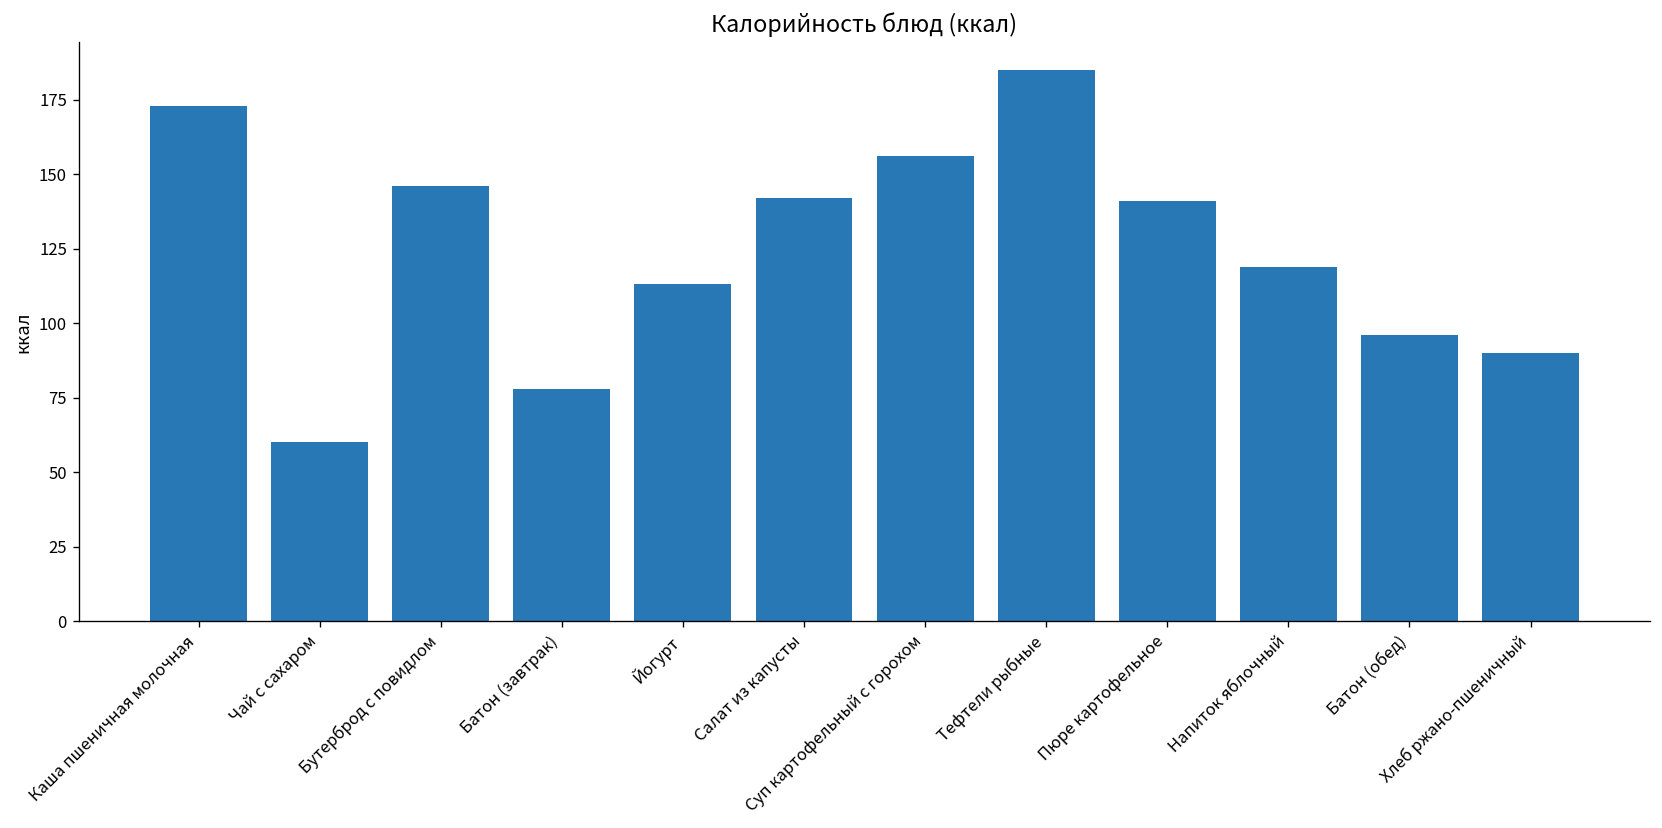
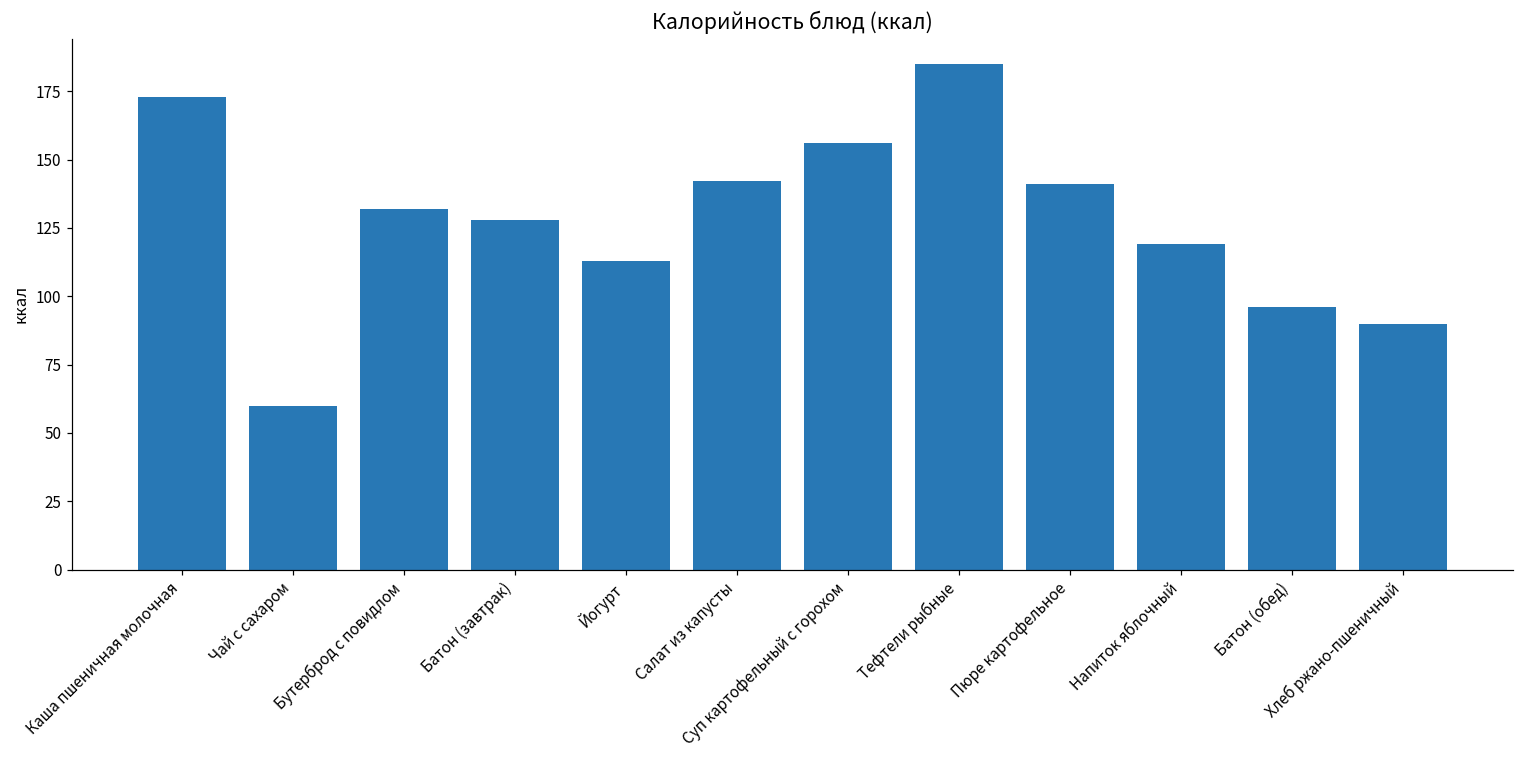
Бутерброд с повидлом: 146 -> 132
Батон (завтрак): 78 -> 128
